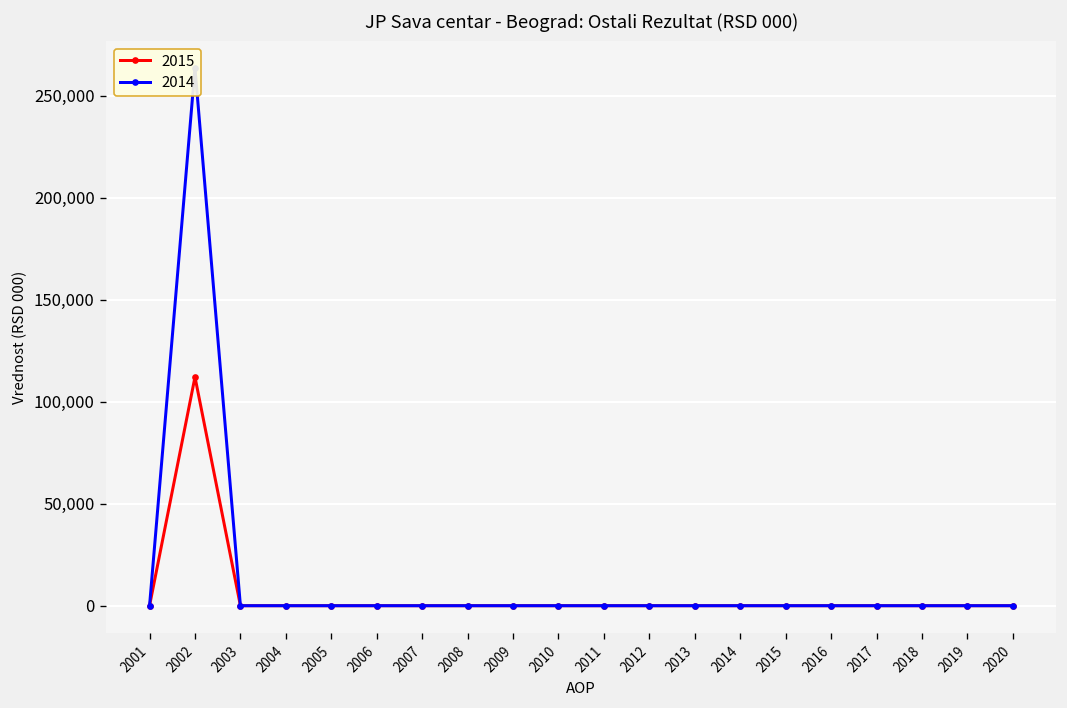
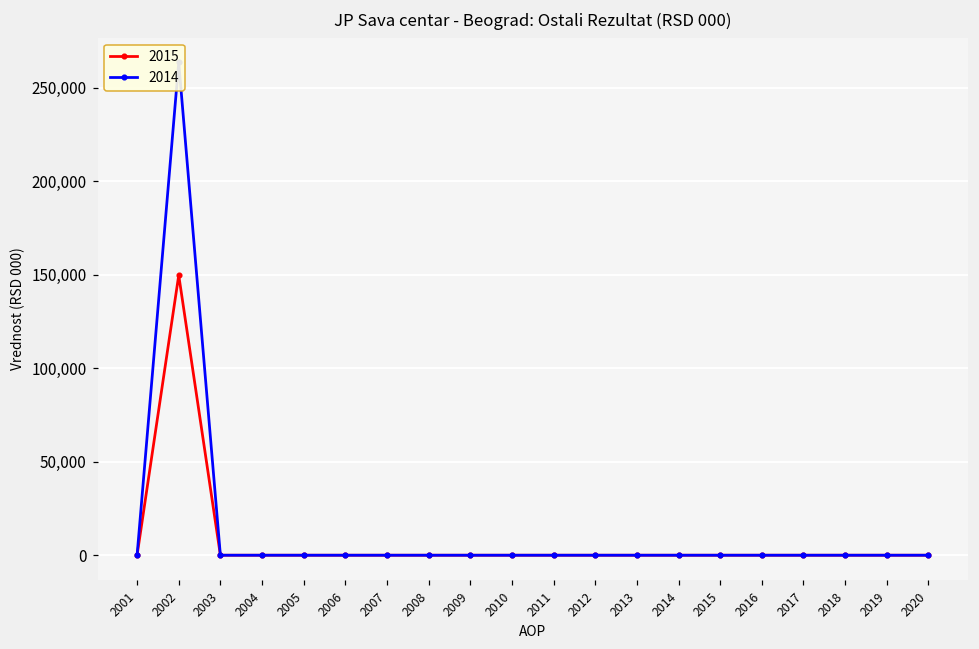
2015, 2002: 112,000 -> 150,000
